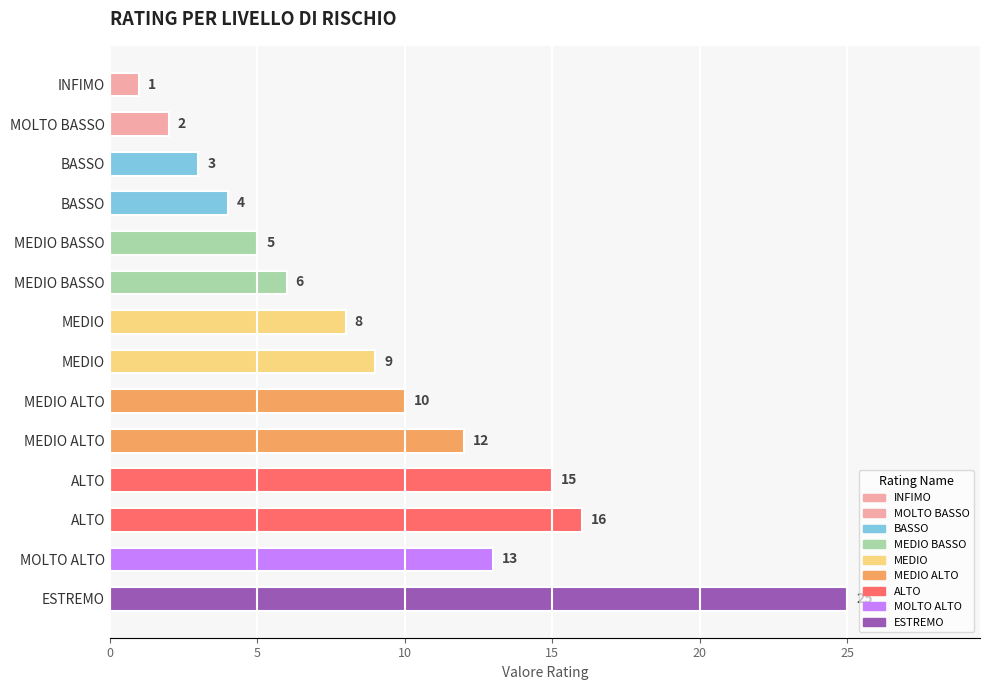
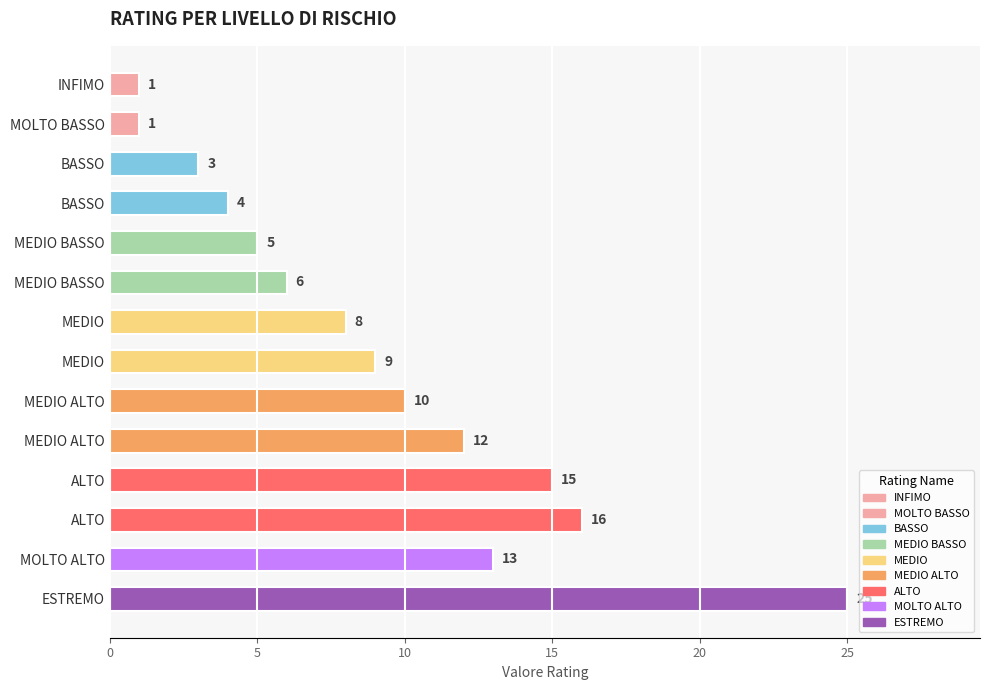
MOLTO BASSO: 2 -> 1
